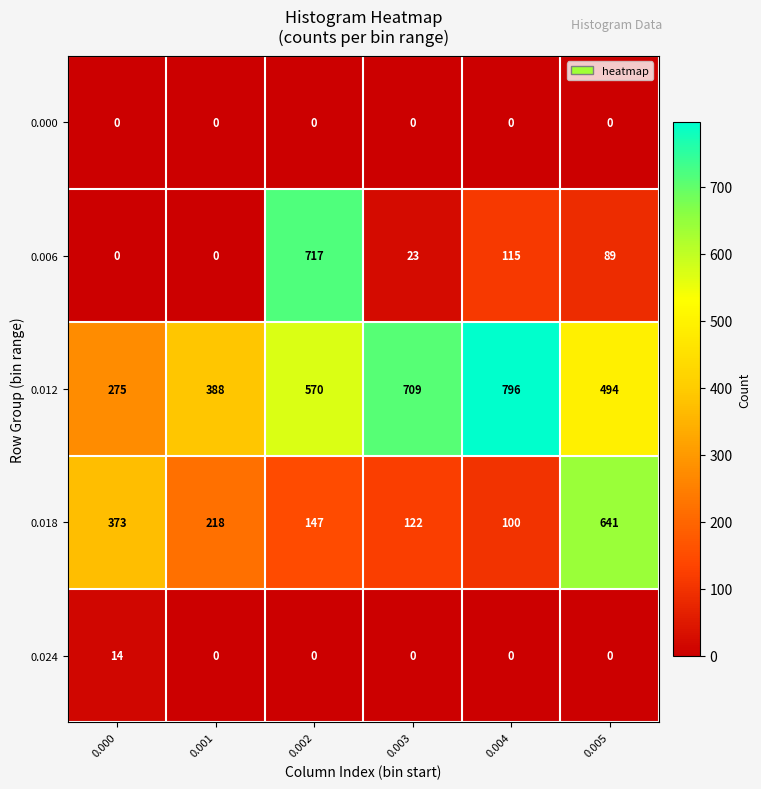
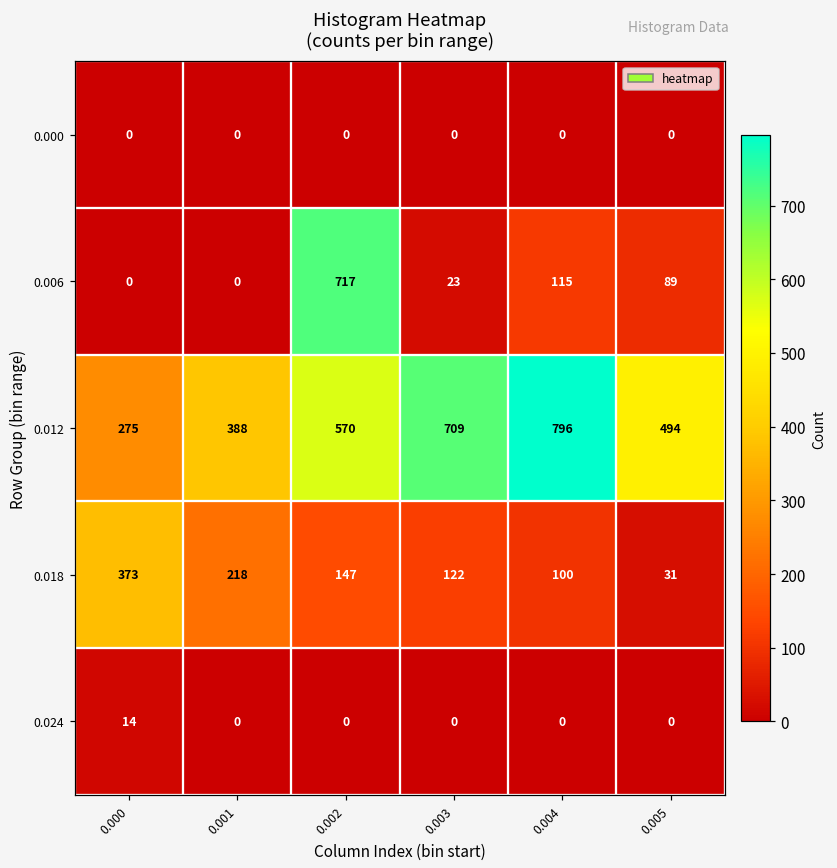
0.018, 0.005: 641 -> 31
